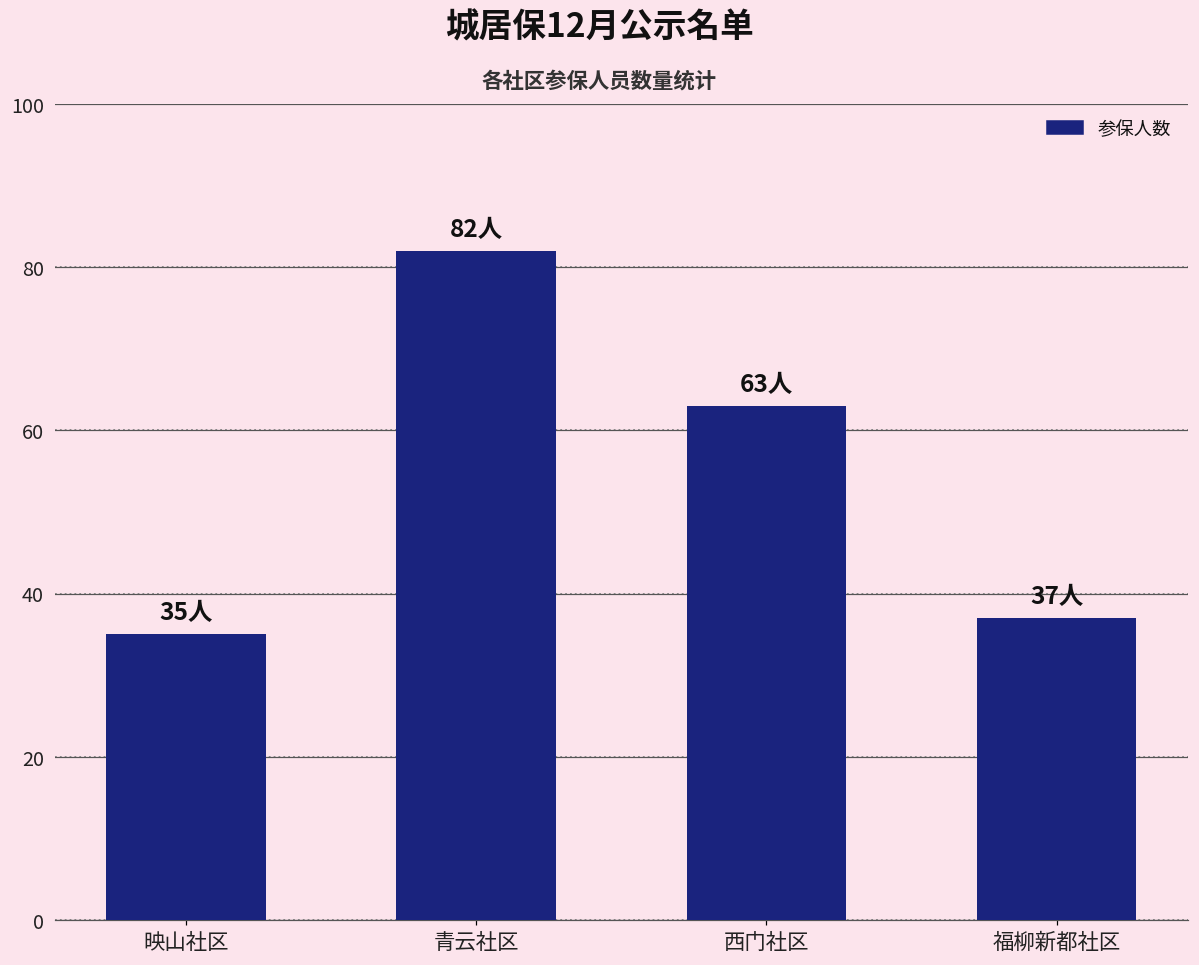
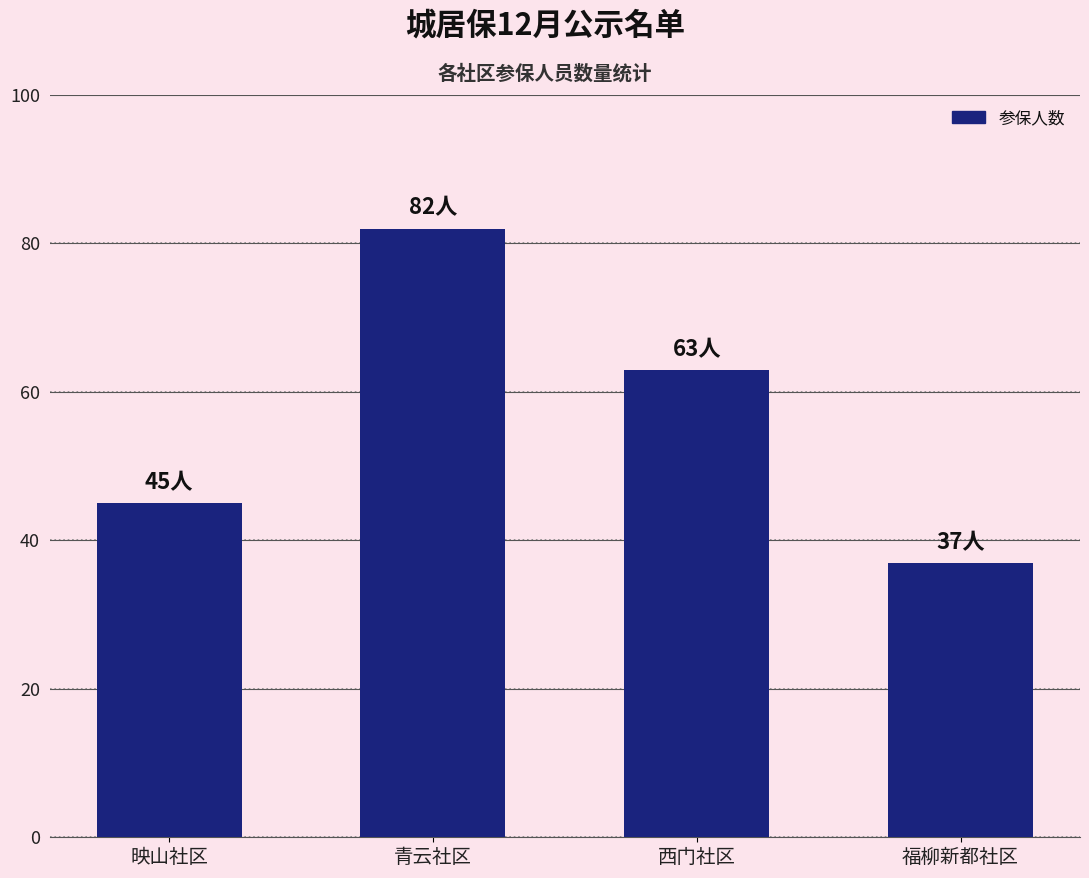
映山社区: 35人 -> 45人
